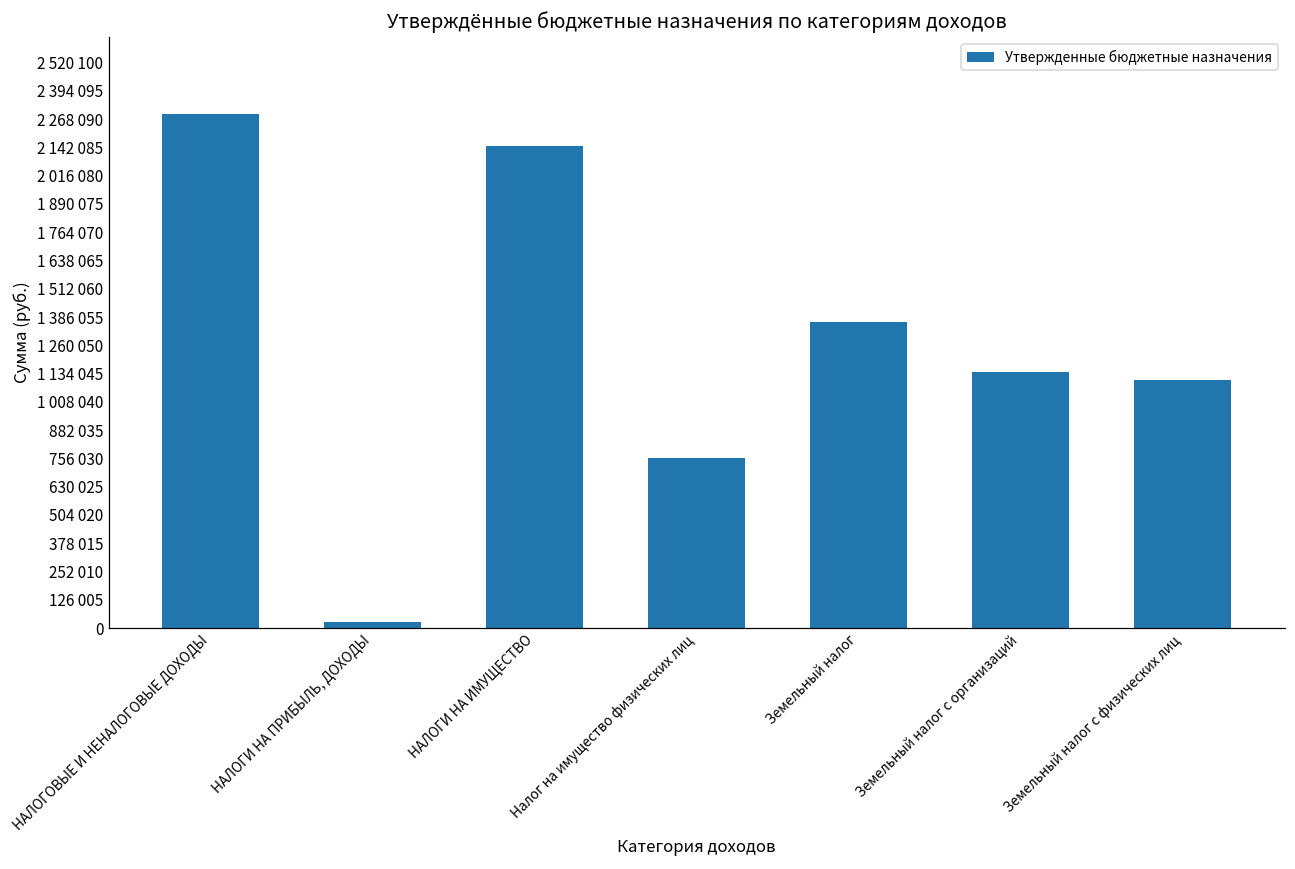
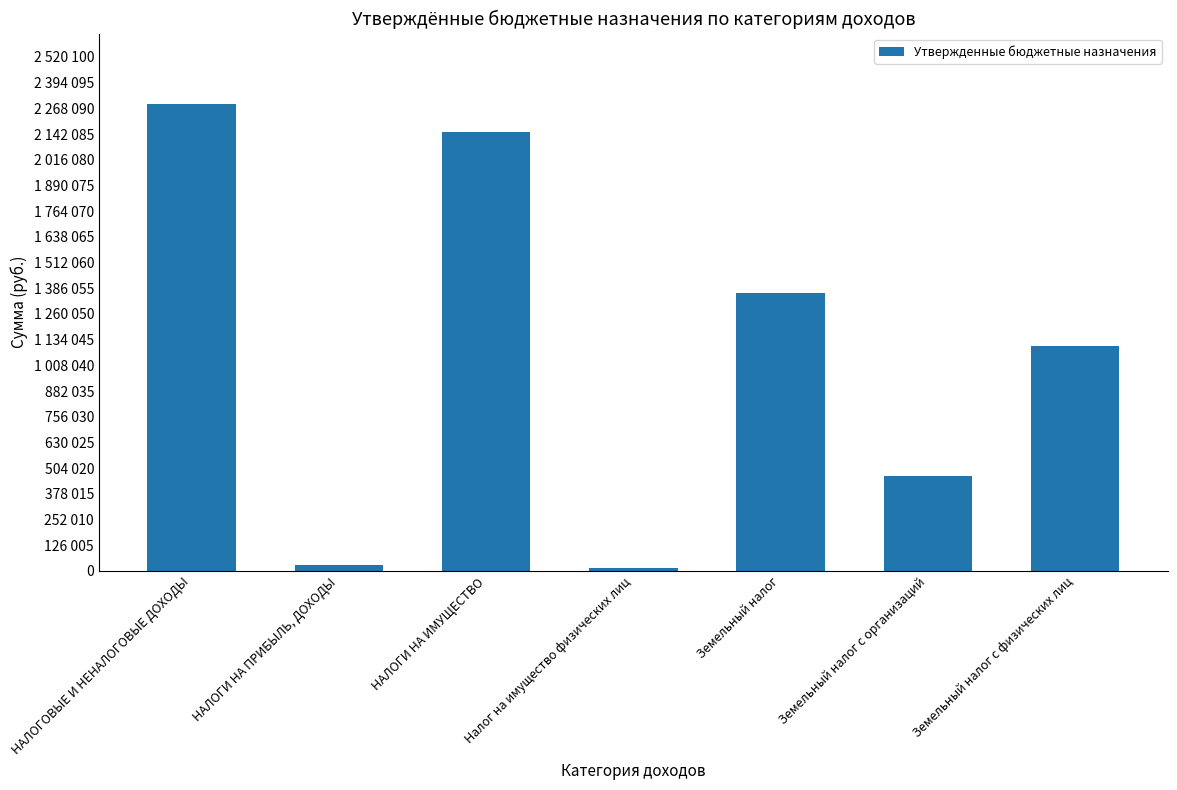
Налог на имущество физических лиц: 760000 -> 20000
Земельный налог с организаций: 1140000 -> 470000
